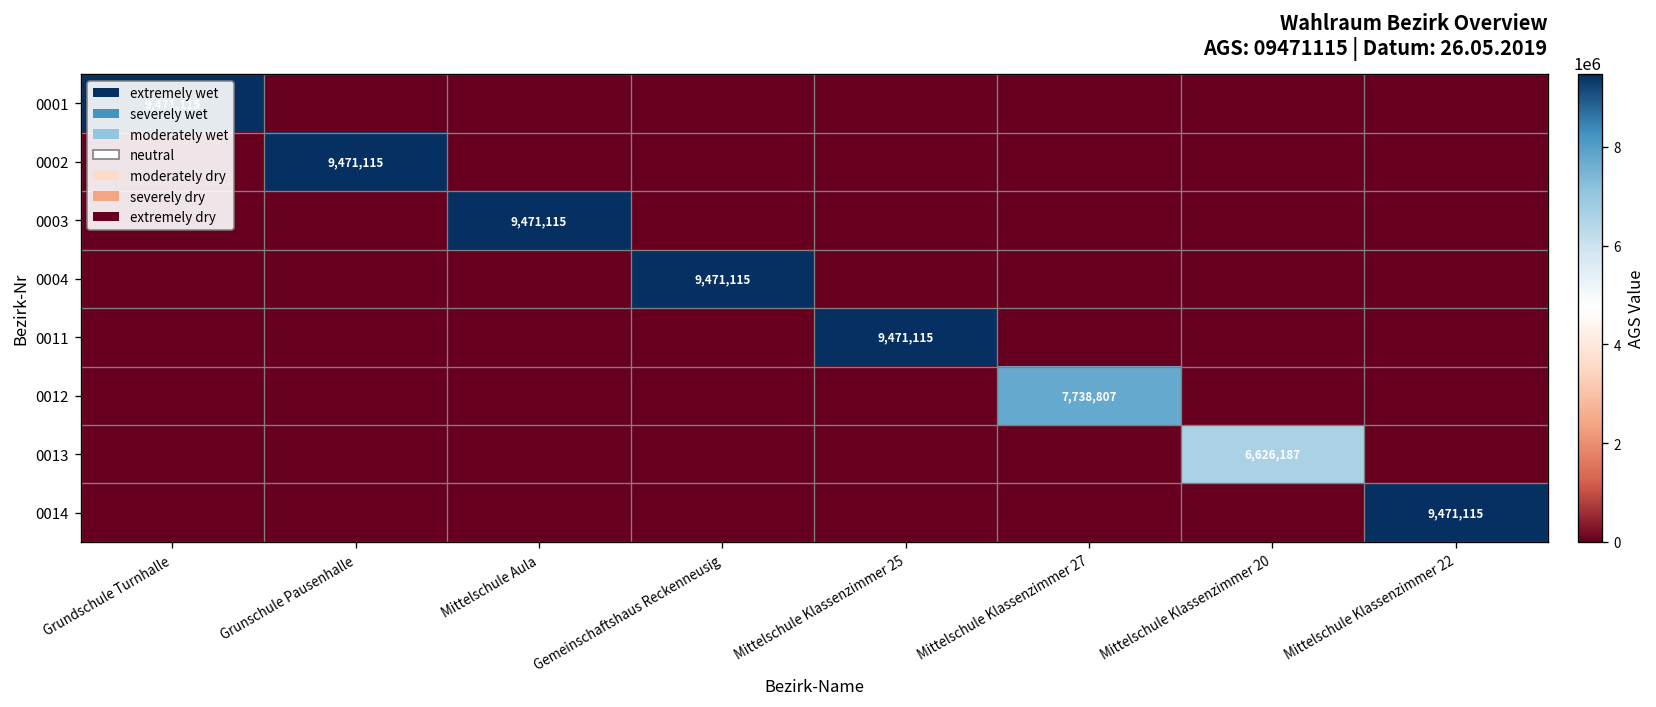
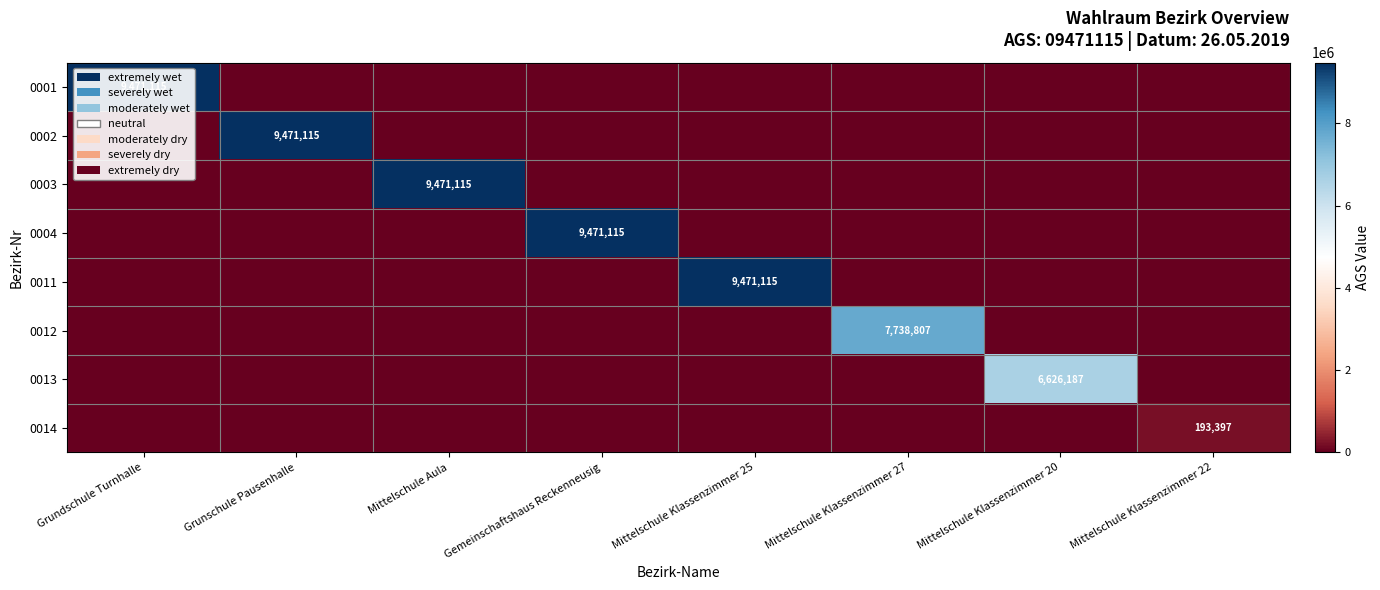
0014, Mittelschule Klassenzimmer 22: 9,471,115 -> 193,397
